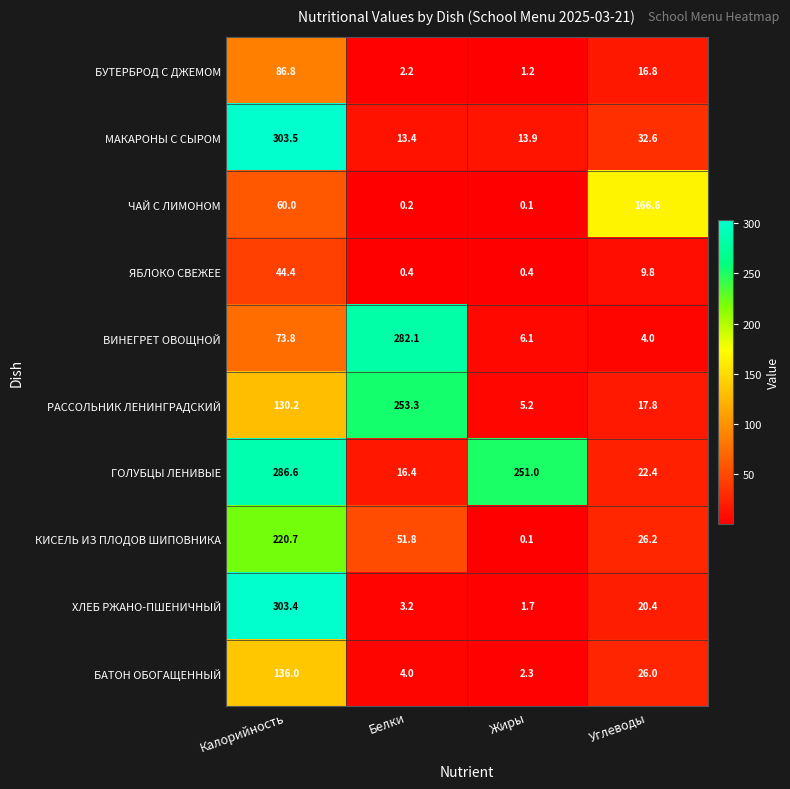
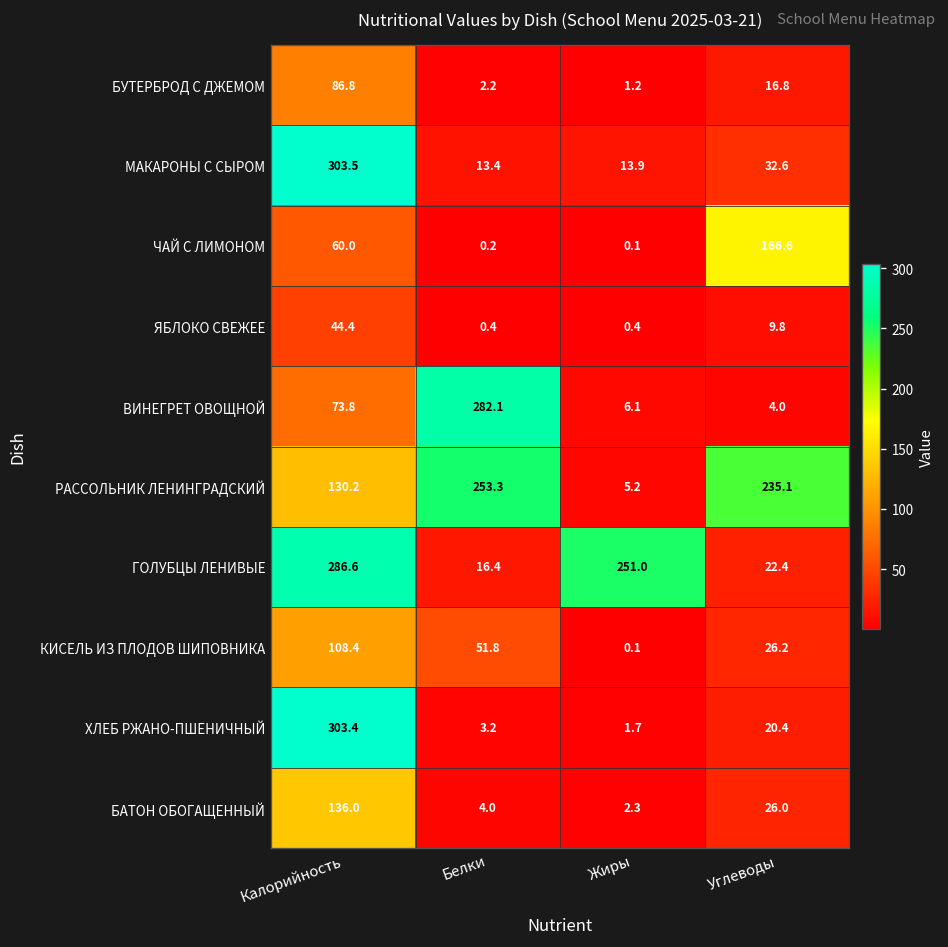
РАССОЛЬНИК ЛЕНИНГРАДСКИЙ, Углеводы: 17.8 -> 235.1
КИСЕЛЬ ИЗ ПЛОДОВ ШИПОВНИКА, Калорийность: 220.7 -> 108.4
